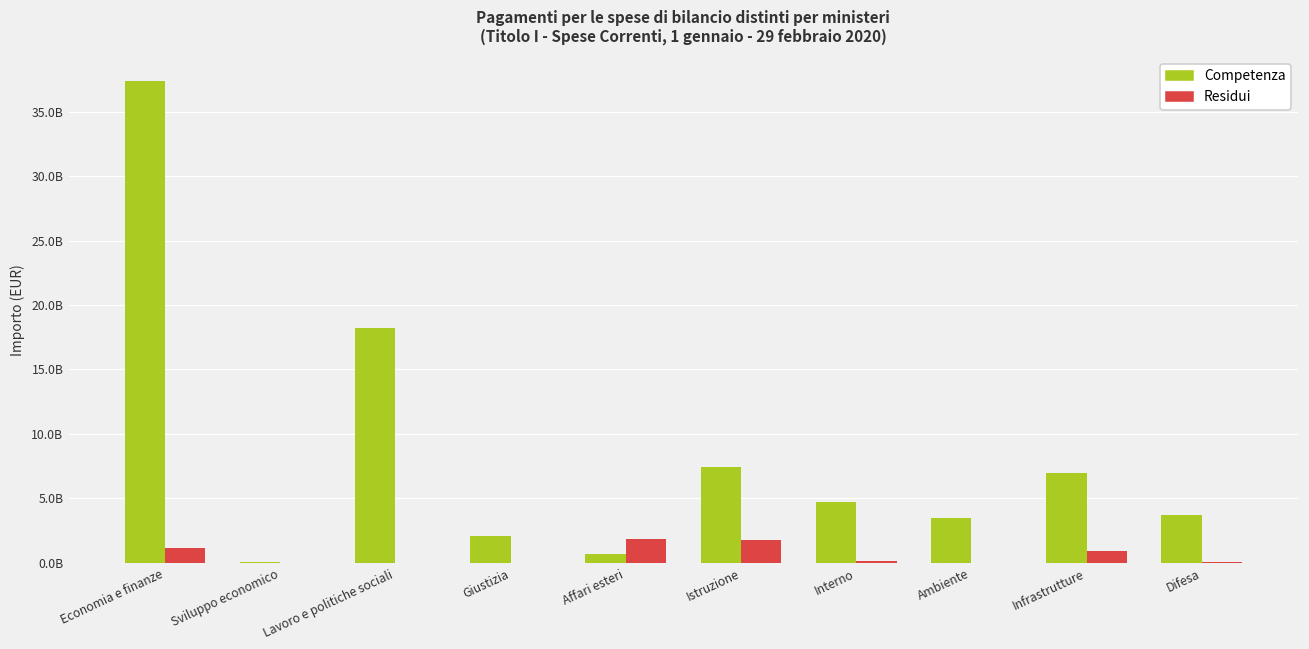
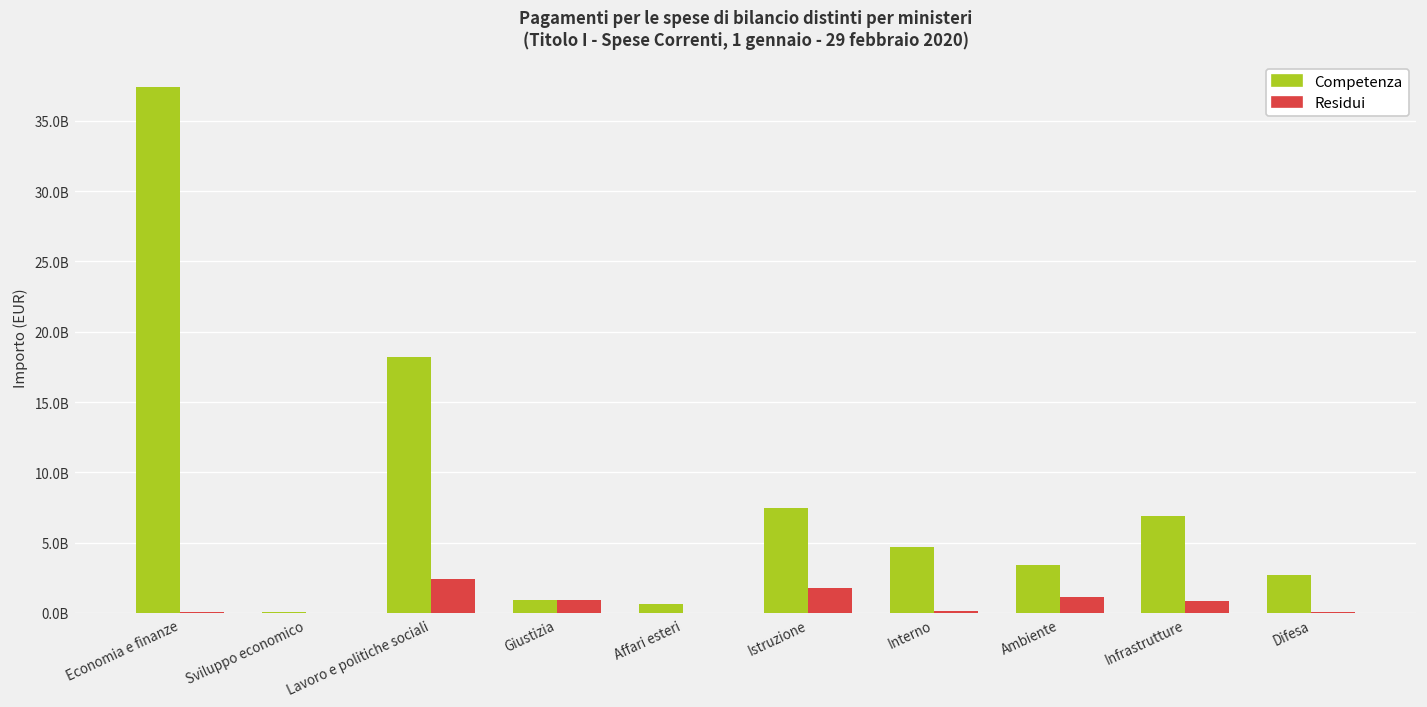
Residui, Economia e finanze: 1200000000 -> 100000000
Residui, Lavoro e politiche sociali: 0 -> 2400000000
Competenza, Giustizia: 2100000000 -> 900000000
Residui, Giustizia: 0 -> 900000000
Residui, Affari esteri: 1900000000 -> 0
Residui, Ambiente: 0 -> 1200000000
Competenza, Difesa: 3700000000 -> 2700000000
